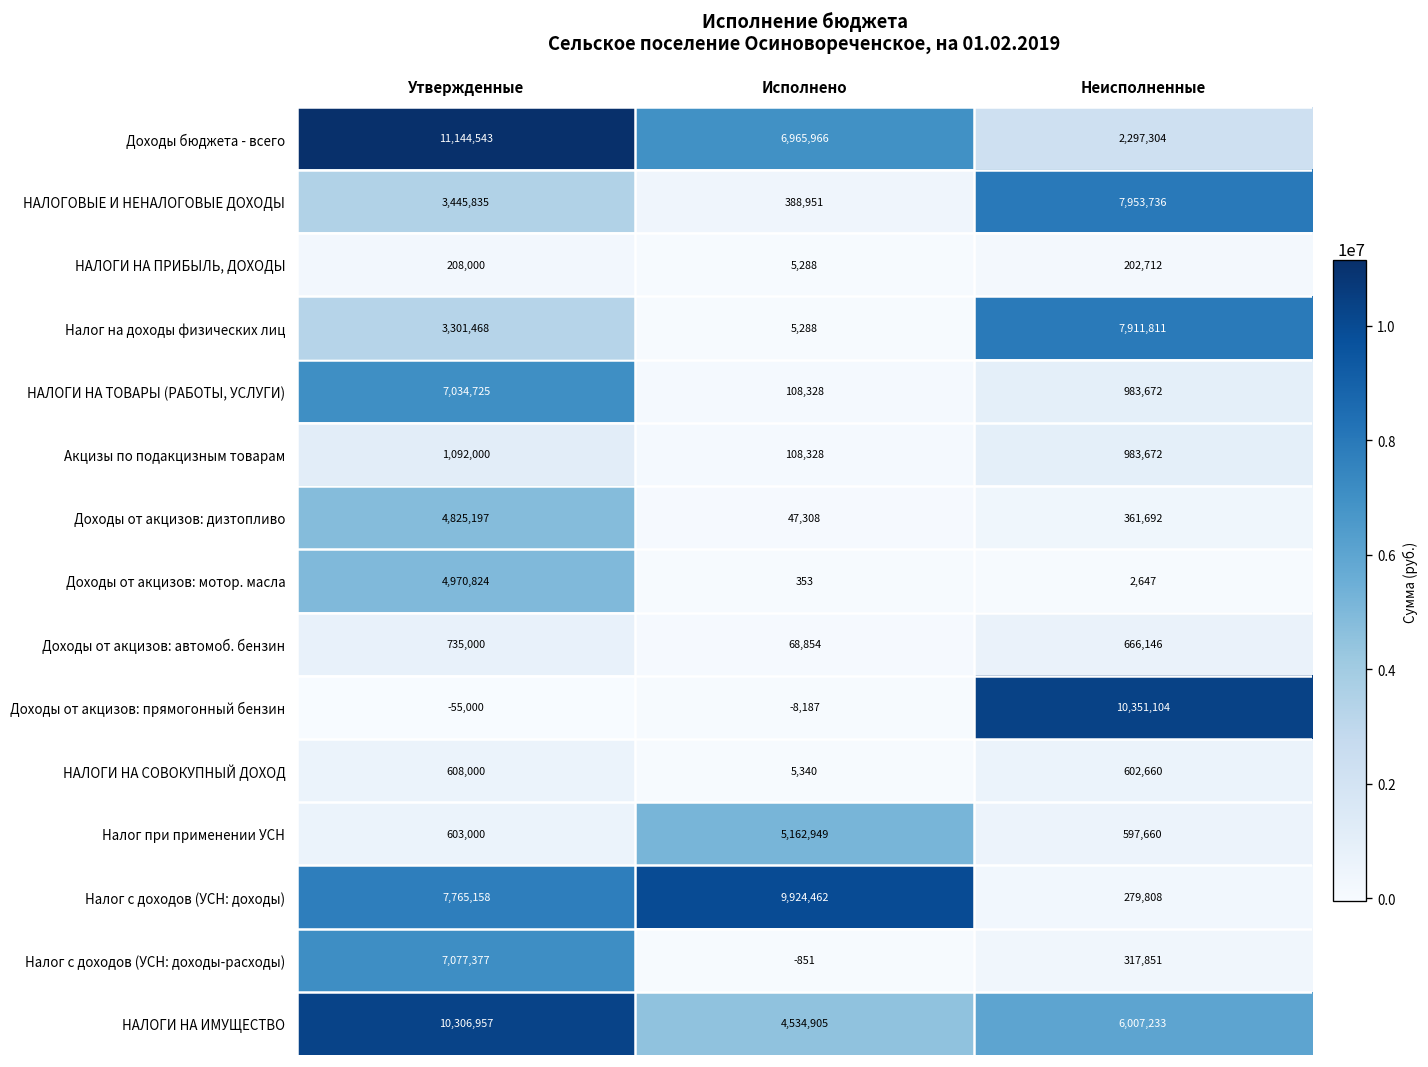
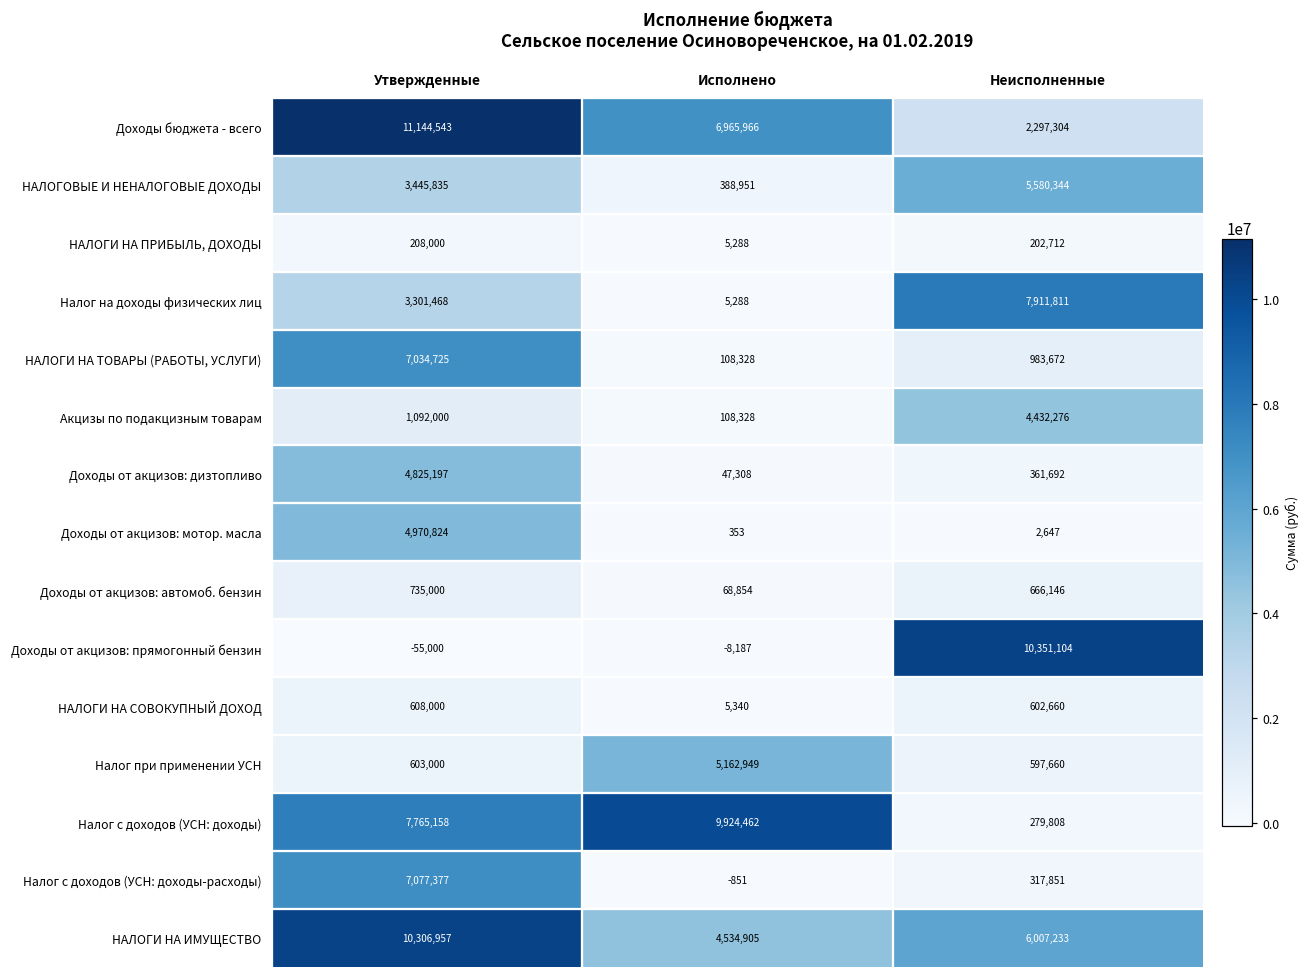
НАЛОГОВЫЕ И НЕНАЛОГОВЫЕ ДОХОДЫ, Неисполненные: 7,953,736 -> 5,580,344
Акцизы по подакцизным товарам, Неисполненные: 983,672 -> 4,432,276
